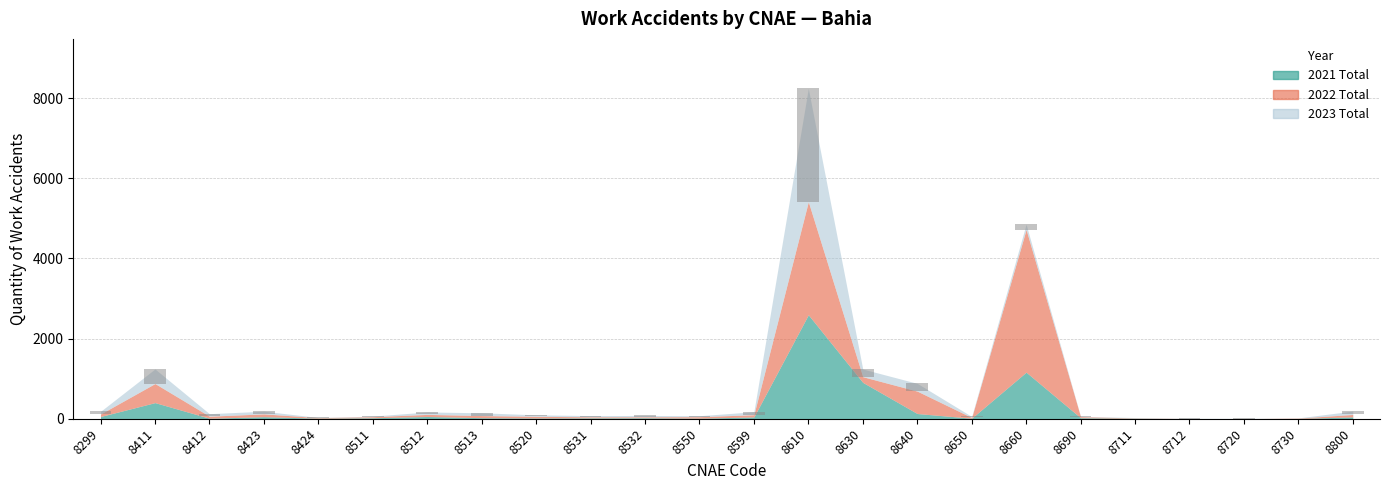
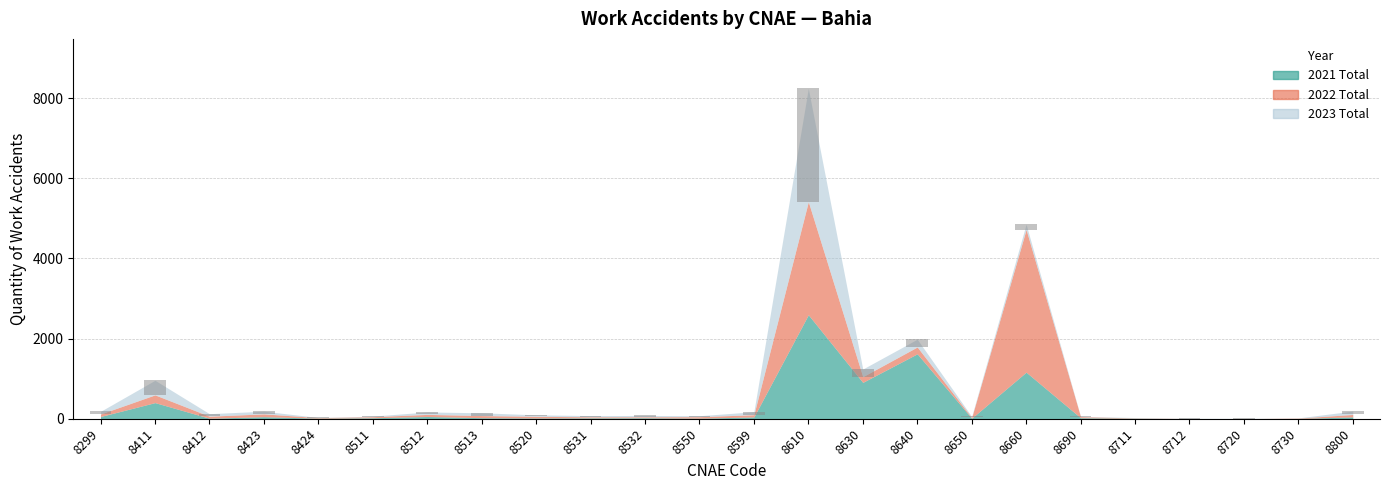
2022 Total, 8411: 500 -> 200
2021 Total, 8640: 100 -> 1600
2022 Total, 8640: 600 -> 200
